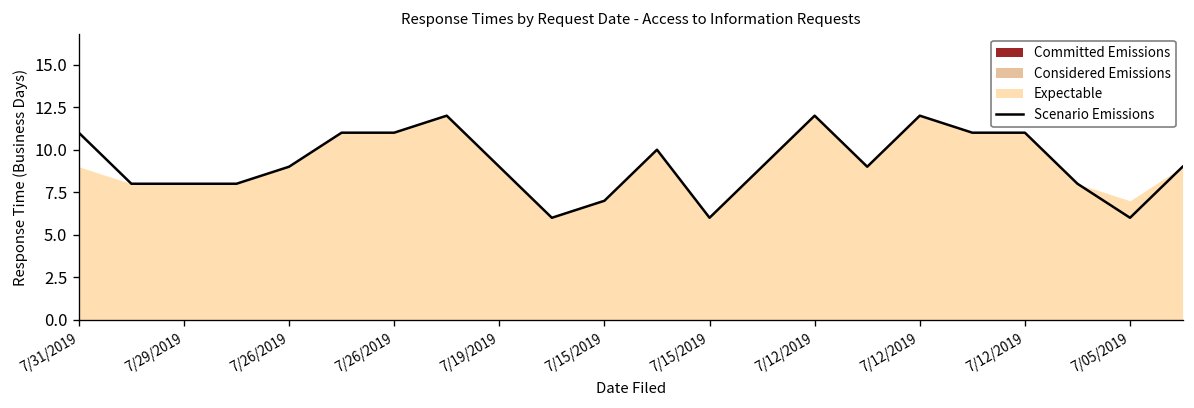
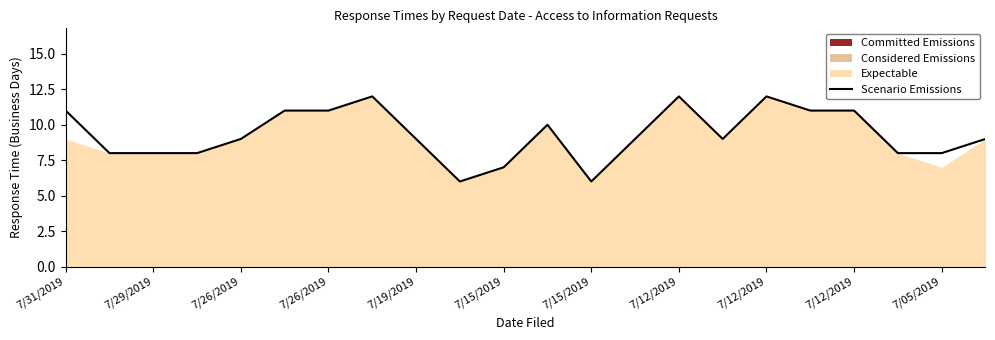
Scenario Emissions, 7/05/2019: 6 -> 8
